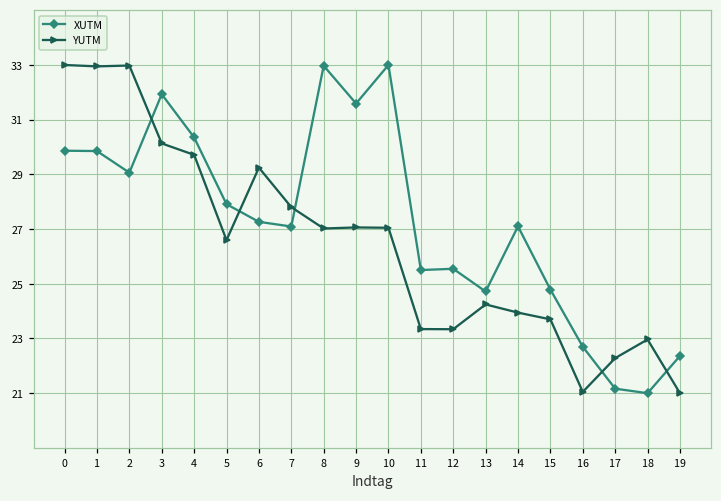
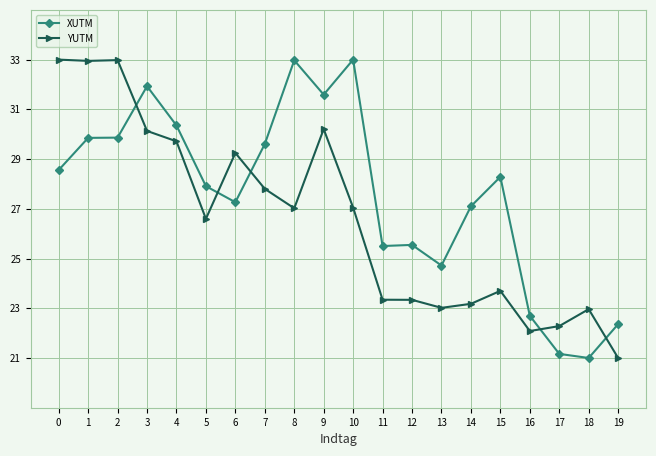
XUTM, 0: 29.9 -> 28.6
XUTM, 2: 29.1 -> 29.9
XUTM, 7: 27.1 -> 29.6
YUTM, 9: 27.1 -> 30.2
YUTM, 13: 24.2 -> 23.0
YUTM, 14: 23.9 -> 23.2
XUTM, 15: 24.8 -> 28.3
YUTM, 16: 21.0 -> 22.1
